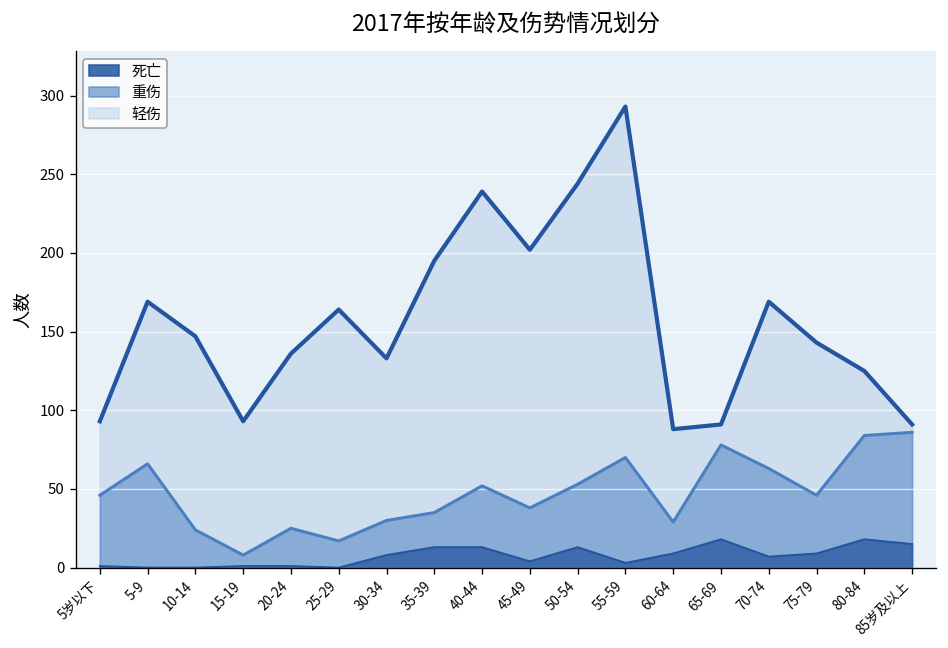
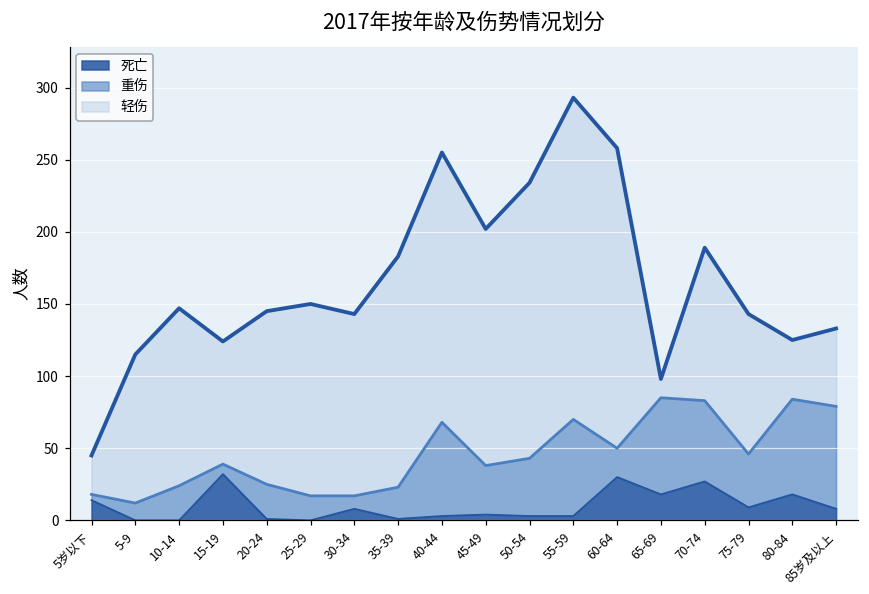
死亡, 5岁以下: 1 -> 14
重伤, 5岁以下: 45 -> 4
轻伤, 5岁以下: 47 -> 27
重伤, 5-9: 66 -> 12
死亡, 15-19: 1 -> 32
轻伤, 20-24: 111 -> 120
轻伤, 25-29: 147 -> 133
重伤, 30-34: 22 -> 9
轻伤, 30-34: 103 -> 126
死亡, 35-39: 13 -> 1
死亡, 40-44: 13 -> 3
重伤, 40-44: 39 -> 65
死亡, 50-54: 13 -> 3
死亡, 60-64: 9 -> 30
轻伤, 60-64: 59 -> 208
重伤, 65-69: 60 -> 67
死亡, 70-74: 7 -> 27
死亡, 85岁及以上: 15 -> 8
轻伤, 85岁及以上: 5 -> 54
